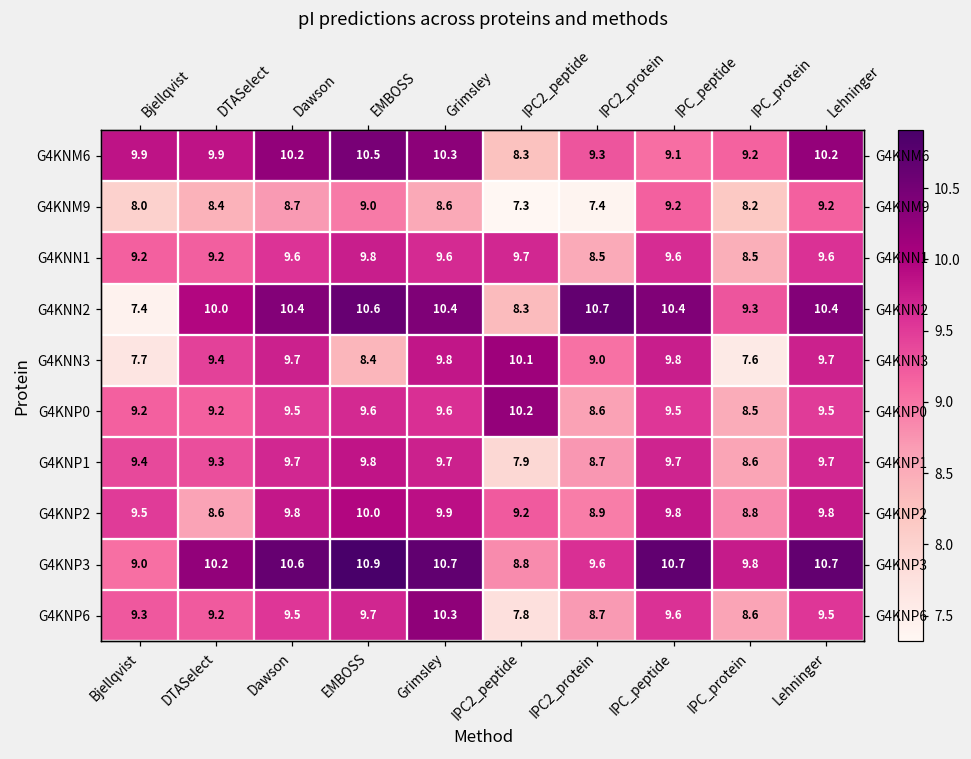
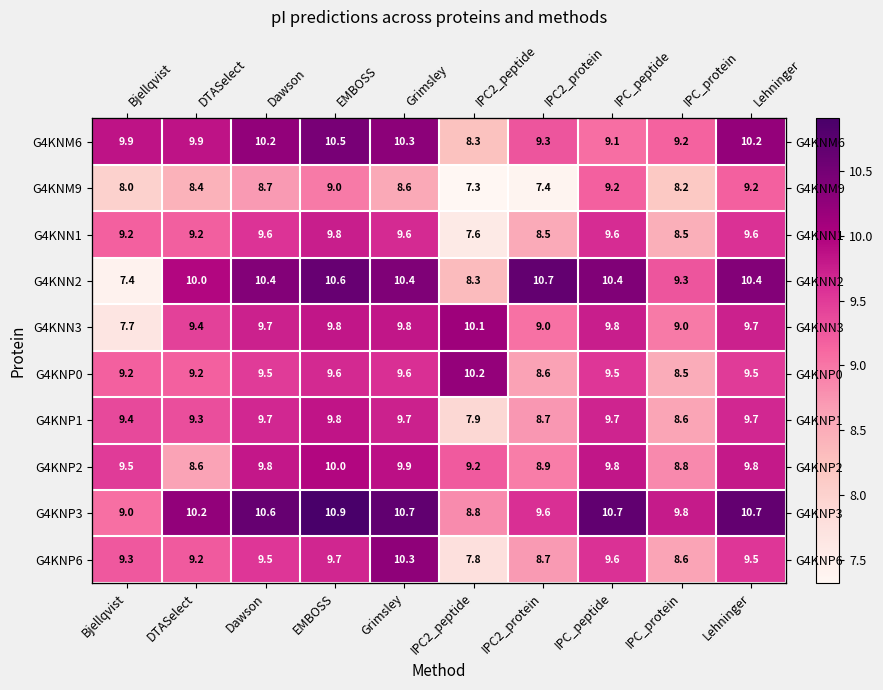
G4KNN1, IPC2_peptide: 9.7 -> 7.6
G4KNN3, EMBOSS: 8.4 -> 9.8
G4KNN3, IPC_protein: 7.6 -> 9.0
